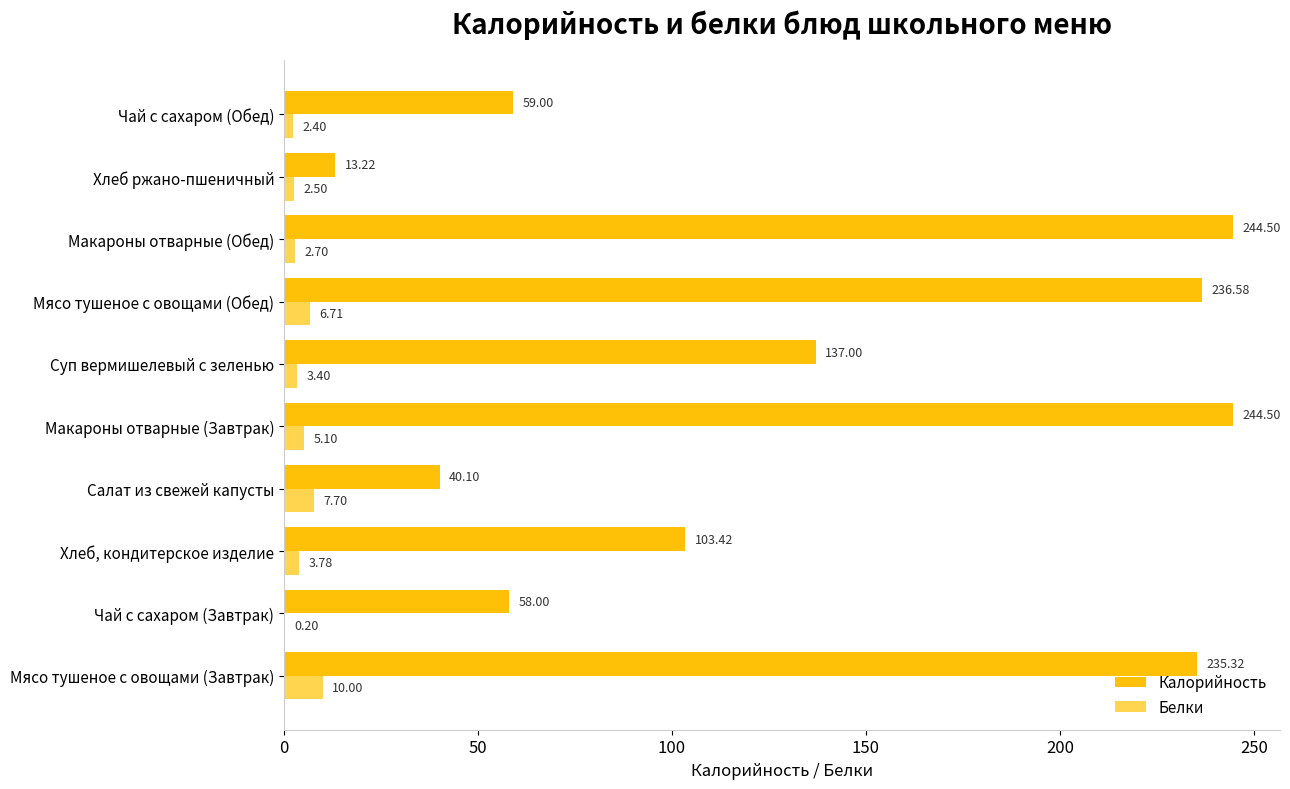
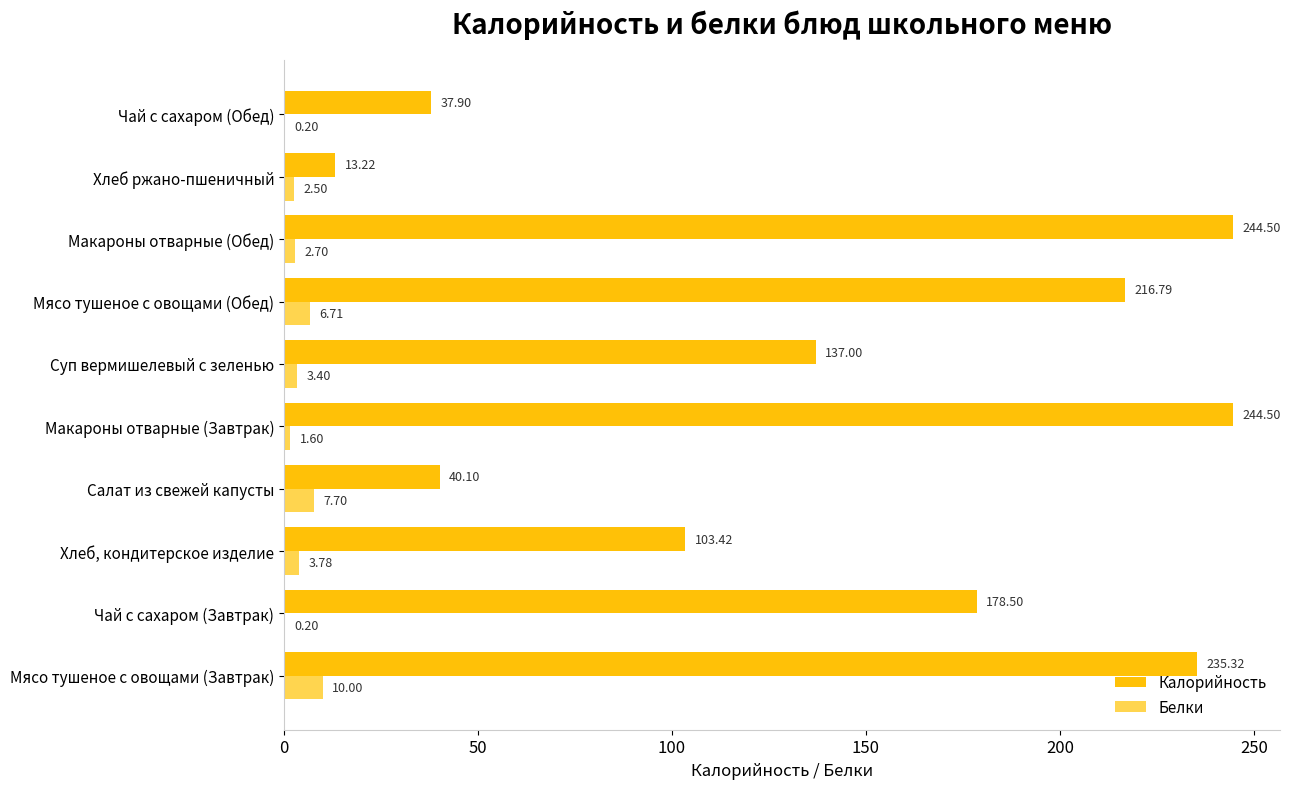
Калорийность, Чай с сахаром (Обед): 59.00 -> 37.90
Белки, Чай с сахаром (Обед): 2.40 -> 0.20
Калорийность, Мясо тушеное с овощами (Обед): 236.58 -> 216.79
Белки, Макароны отварные (Завтрак): 5.10 -> 1.60
Калорийность, Чай с сахаром (Завтрак): 58.00 -> 178.50
